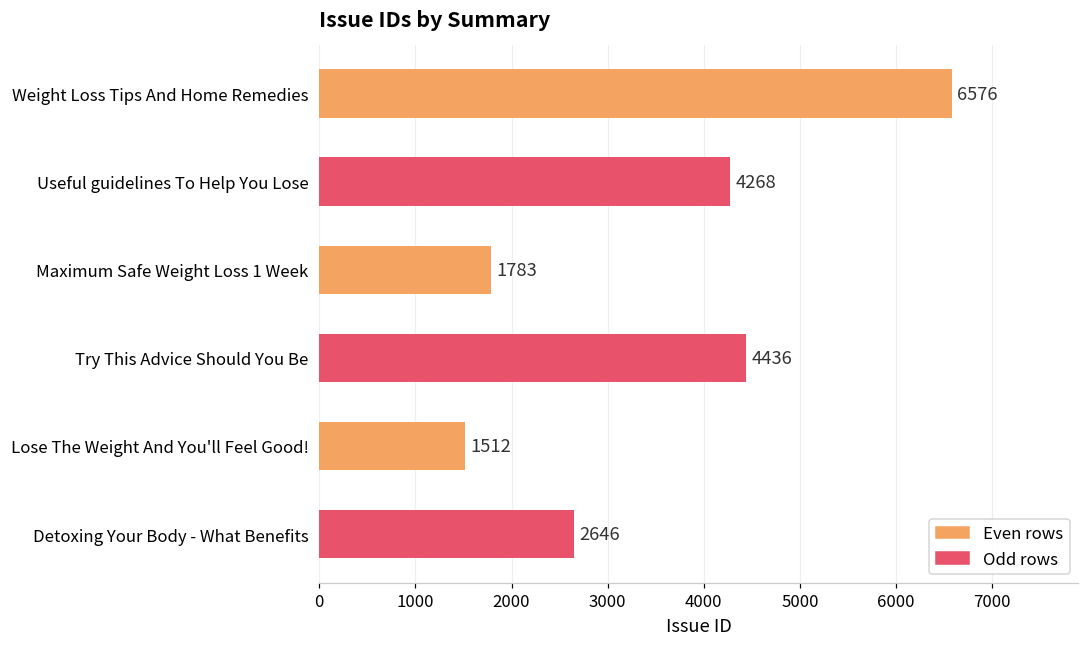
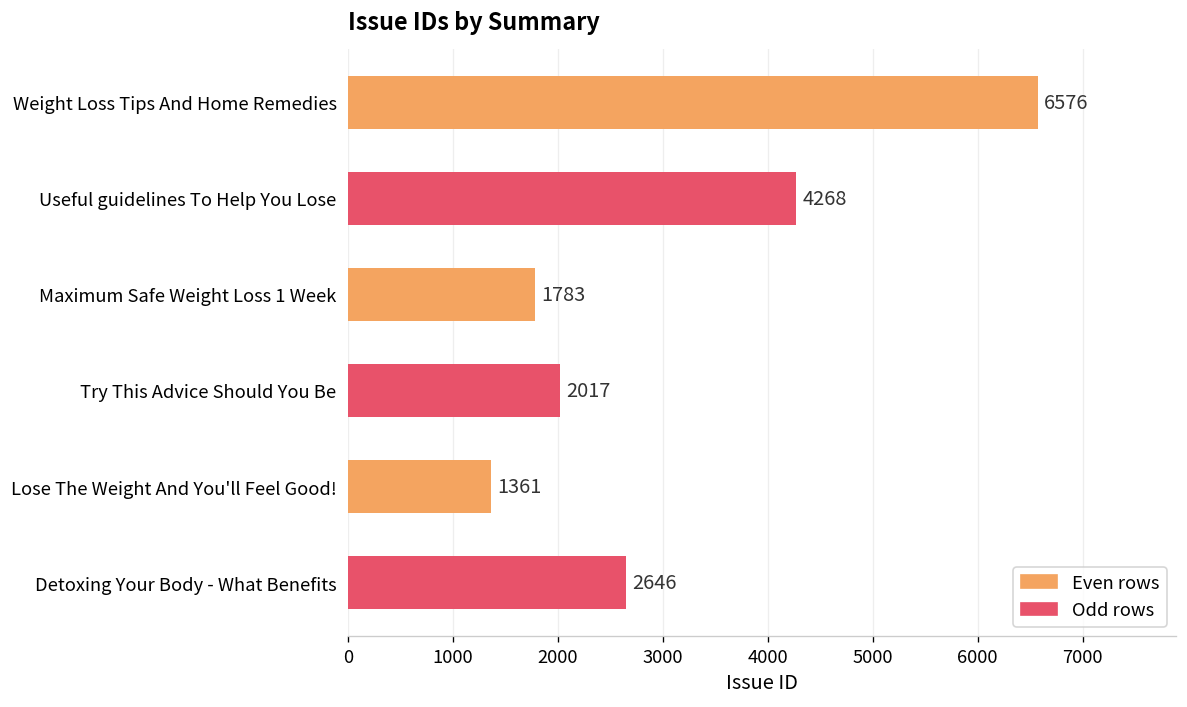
Try This Advice Should You Be: 4436 -> 2017
Lose The Weight And You'll Feel Good!: 1512 -> 1361
